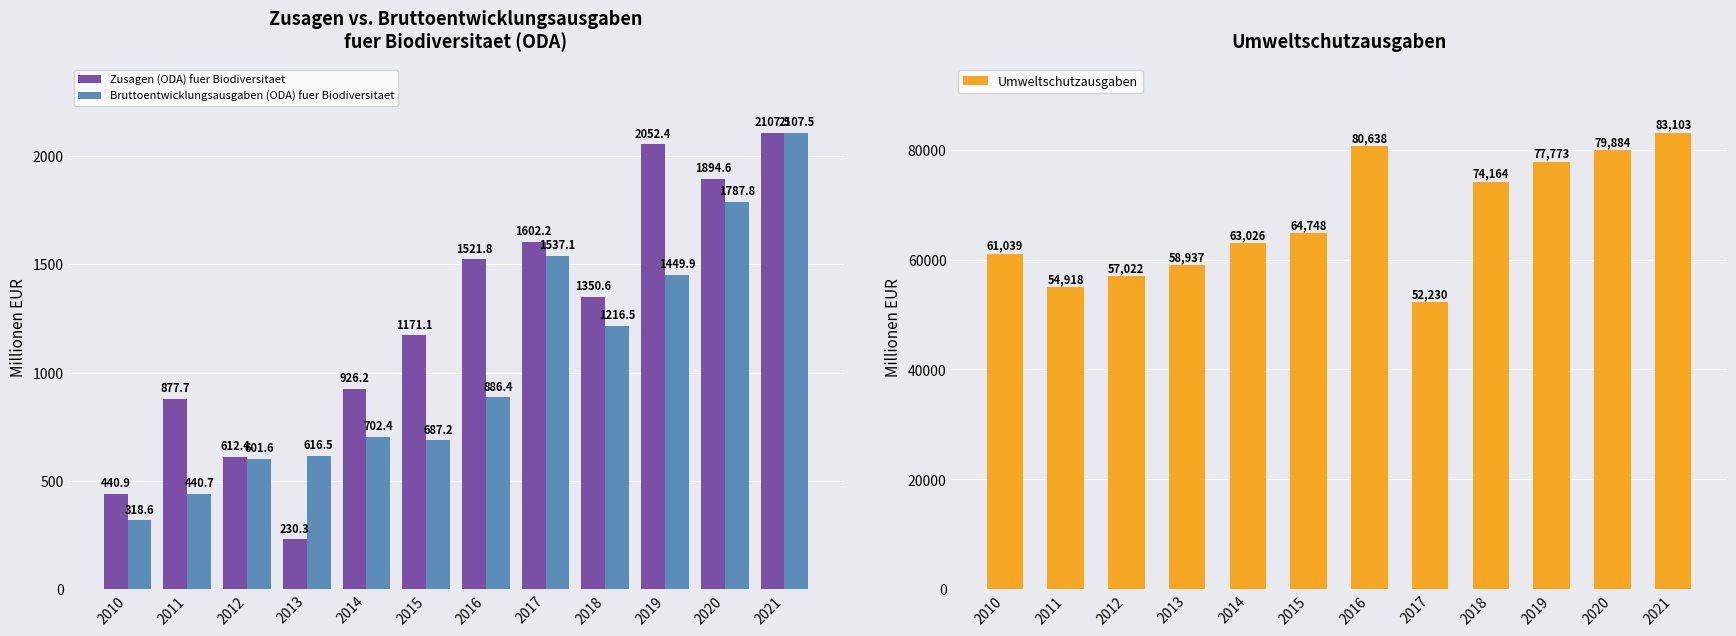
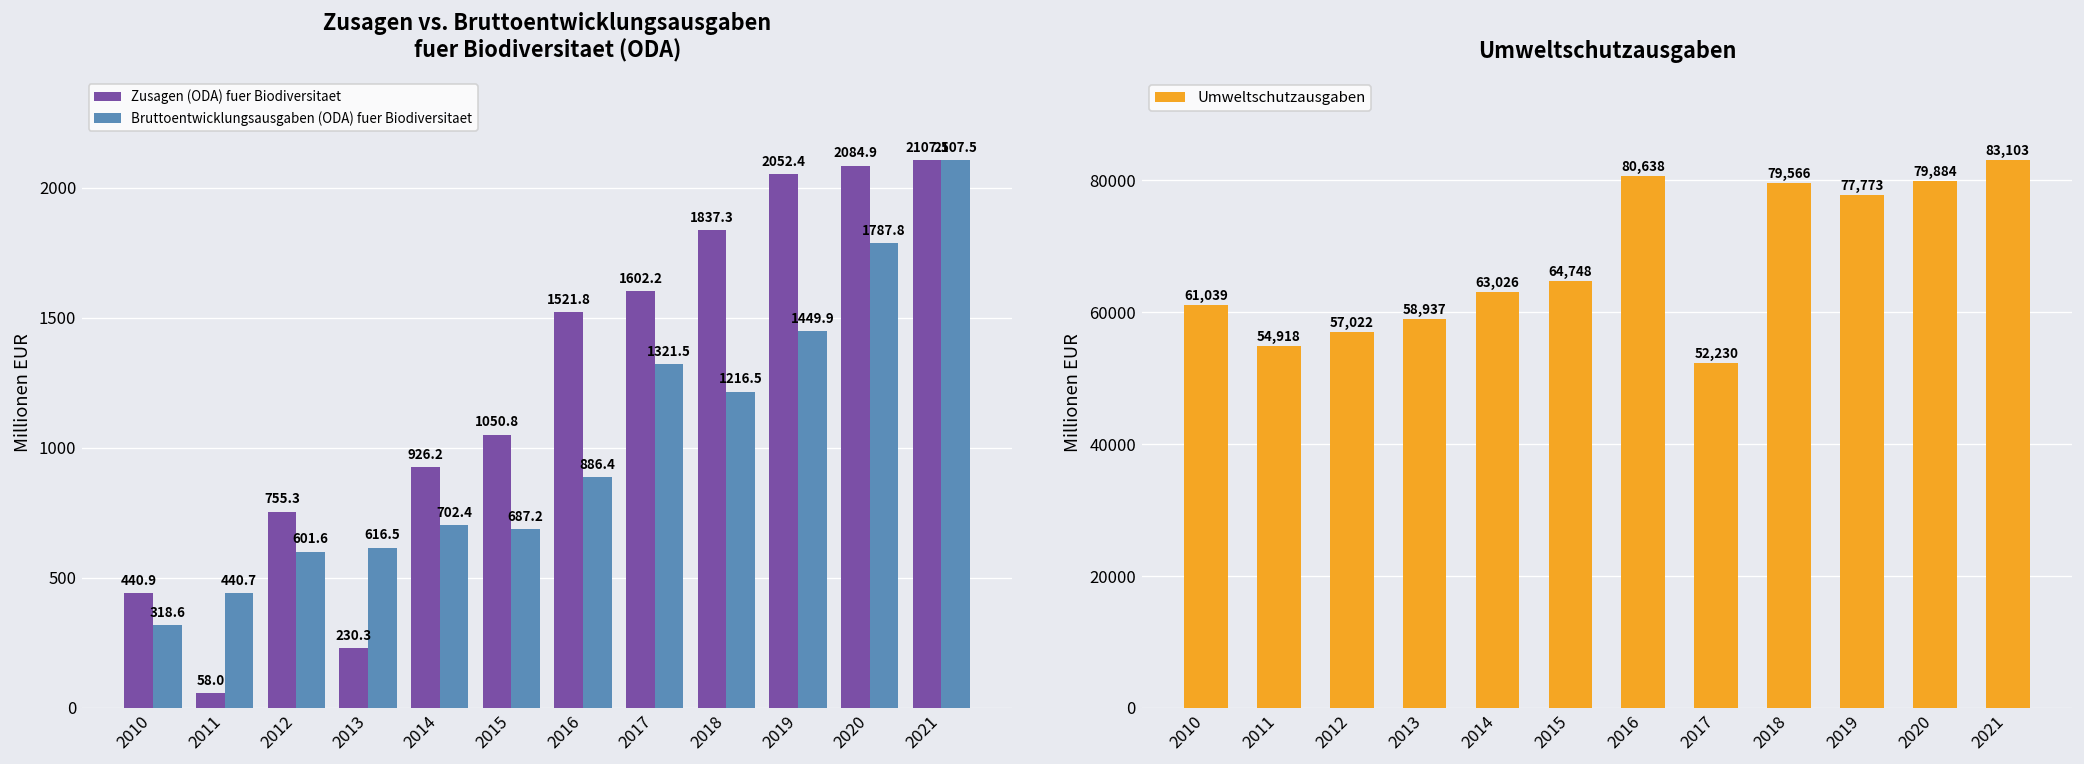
Zusagen vs. Bruttoentwicklungsausgaben fuer Biodiversitaet (ODA), Zusagen (ODA) fuer Biodiversitaet, 2011: 877.7 -> 58.0
Zusagen vs. Bruttoentwicklungsausgaben fuer Biodiversitaet (ODA), Zusagen (ODA) fuer Biodiversitaet, 2012: 612.4 -> 755.3
Zusagen vs. Bruttoentwicklungsausgaben fuer Biodiversitaet (ODA), Zusagen (ODA) fuer Biodiversitaet, 2015: 1171.1 -> 1050.8
Zusagen vs. Bruttoentwicklungsausgaben fuer Biodiversitaet (ODA), Bruttoentwicklungsausgaben (ODA) fuer Biodiversitaet, 2017: 1537.1 -> 1321.5
Zusagen vs. Bruttoentwicklungsausgaben fuer Biodiversitaet (ODA), Zusagen (ODA) fuer Biodiversitaet, 2018: 1350.6 -> 1837.3
Zusagen vs. Bruttoentwicklungsausgaben fuer Biodiversitaet (ODA), Zusagen (ODA) fuer Biodiversitaet, 2020: 1894.6 -> 2084.9
Umweltschutzausgaben, 2018: 74,164 -> 79,566
